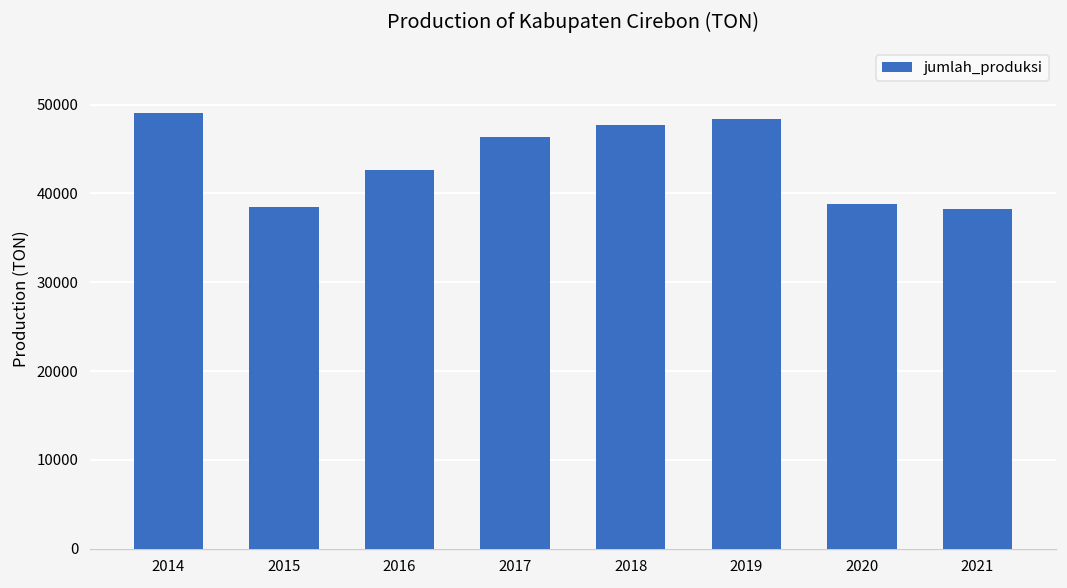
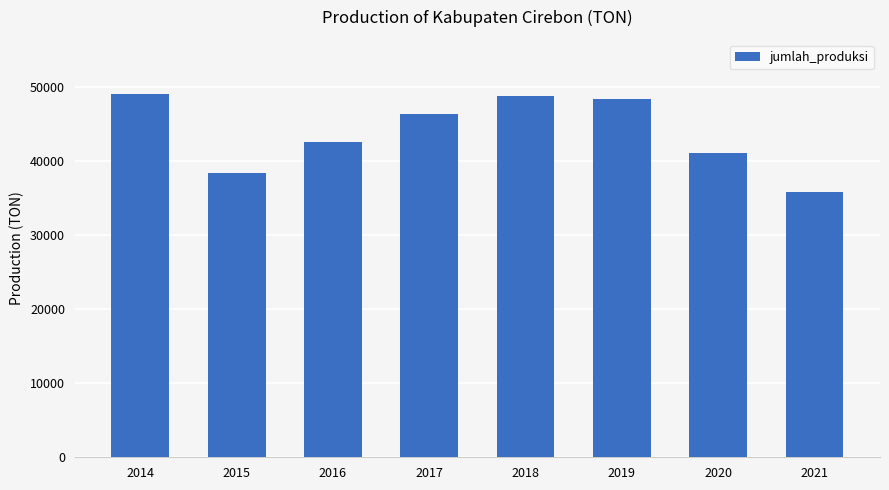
2018: 48000 -> 49000
2020: 39000 -> 41000
2021: 38000 -> 36000
